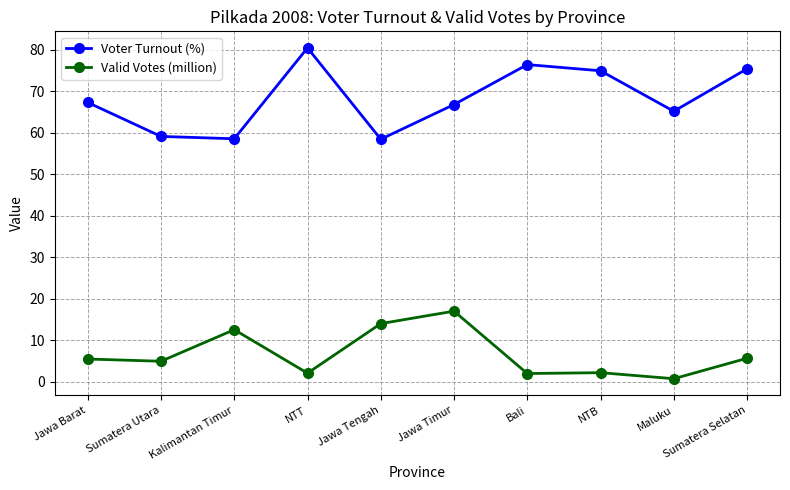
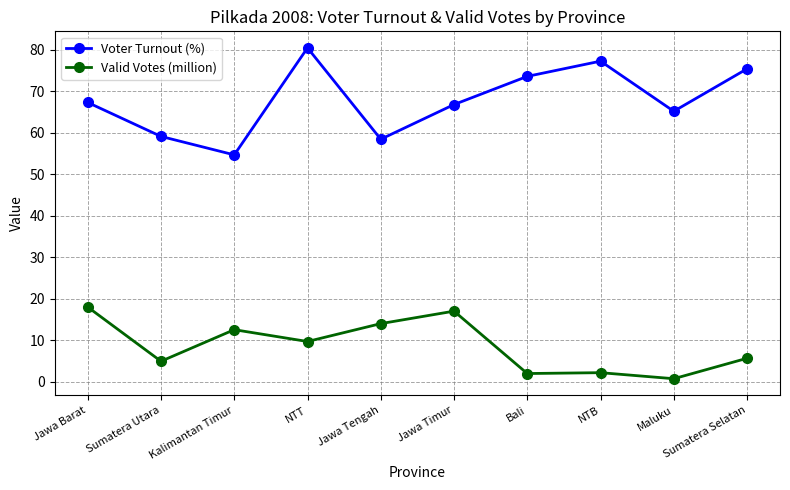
Valid Votes (million), Jawa Barat: 5 -> 18
Voter Turnout (%), Kalimantan Timur: 59 -> 55
Valid Votes (million), NTT: 2 -> 10
Voter Turnout (%), Bali: 76 -> 74
Voter Turnout (%), NTB: 75 -> 77
